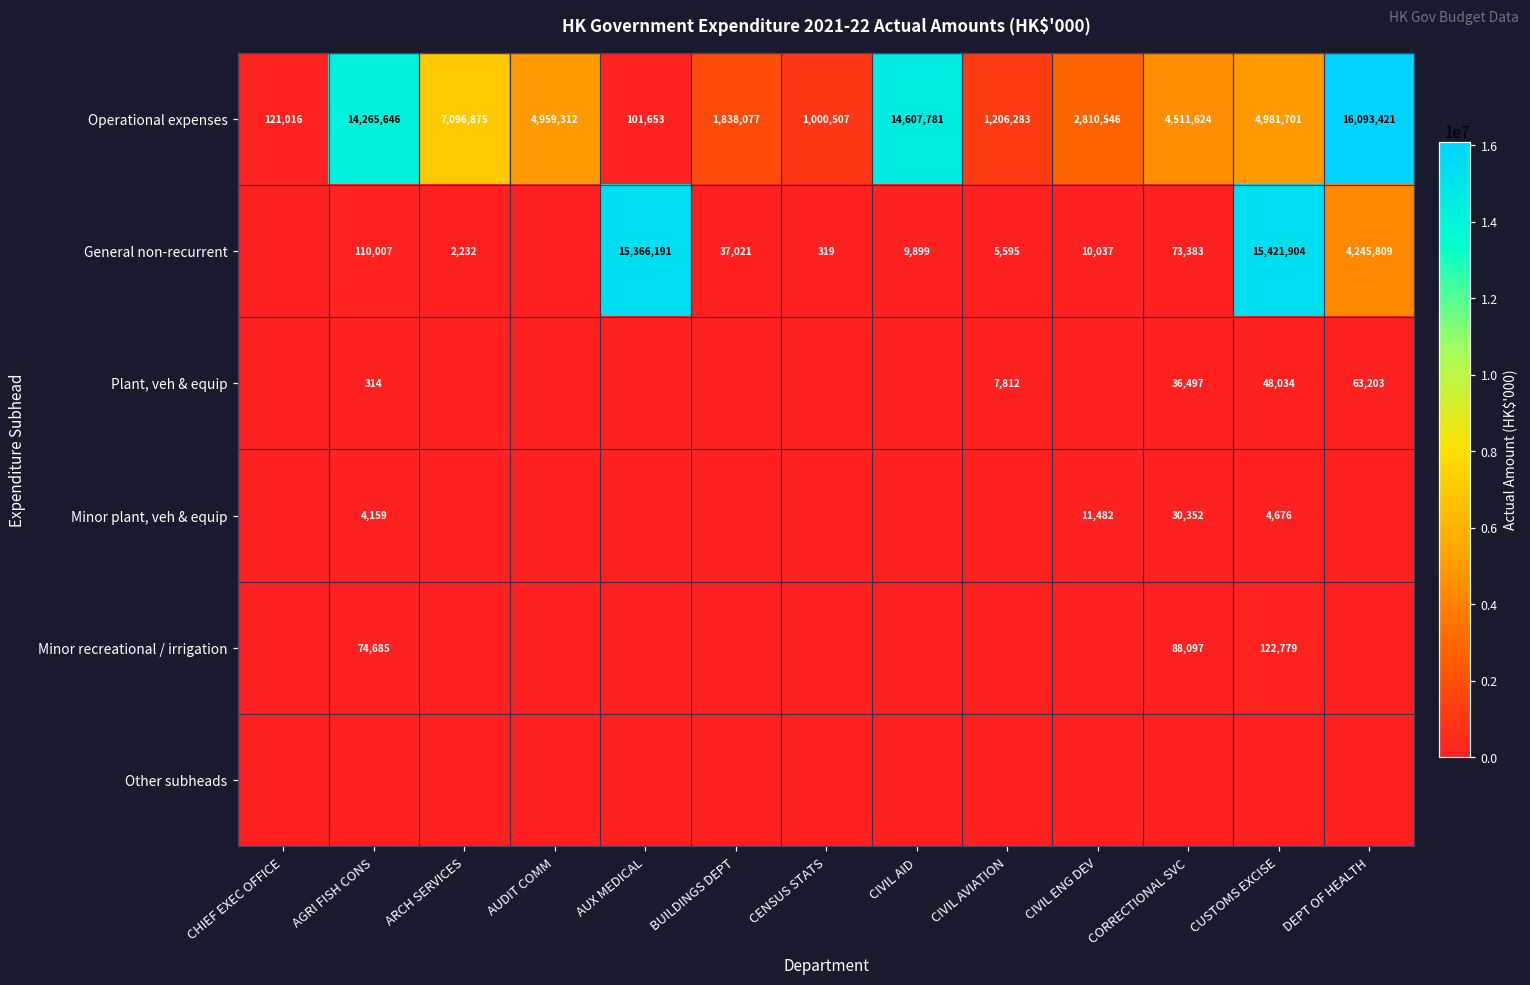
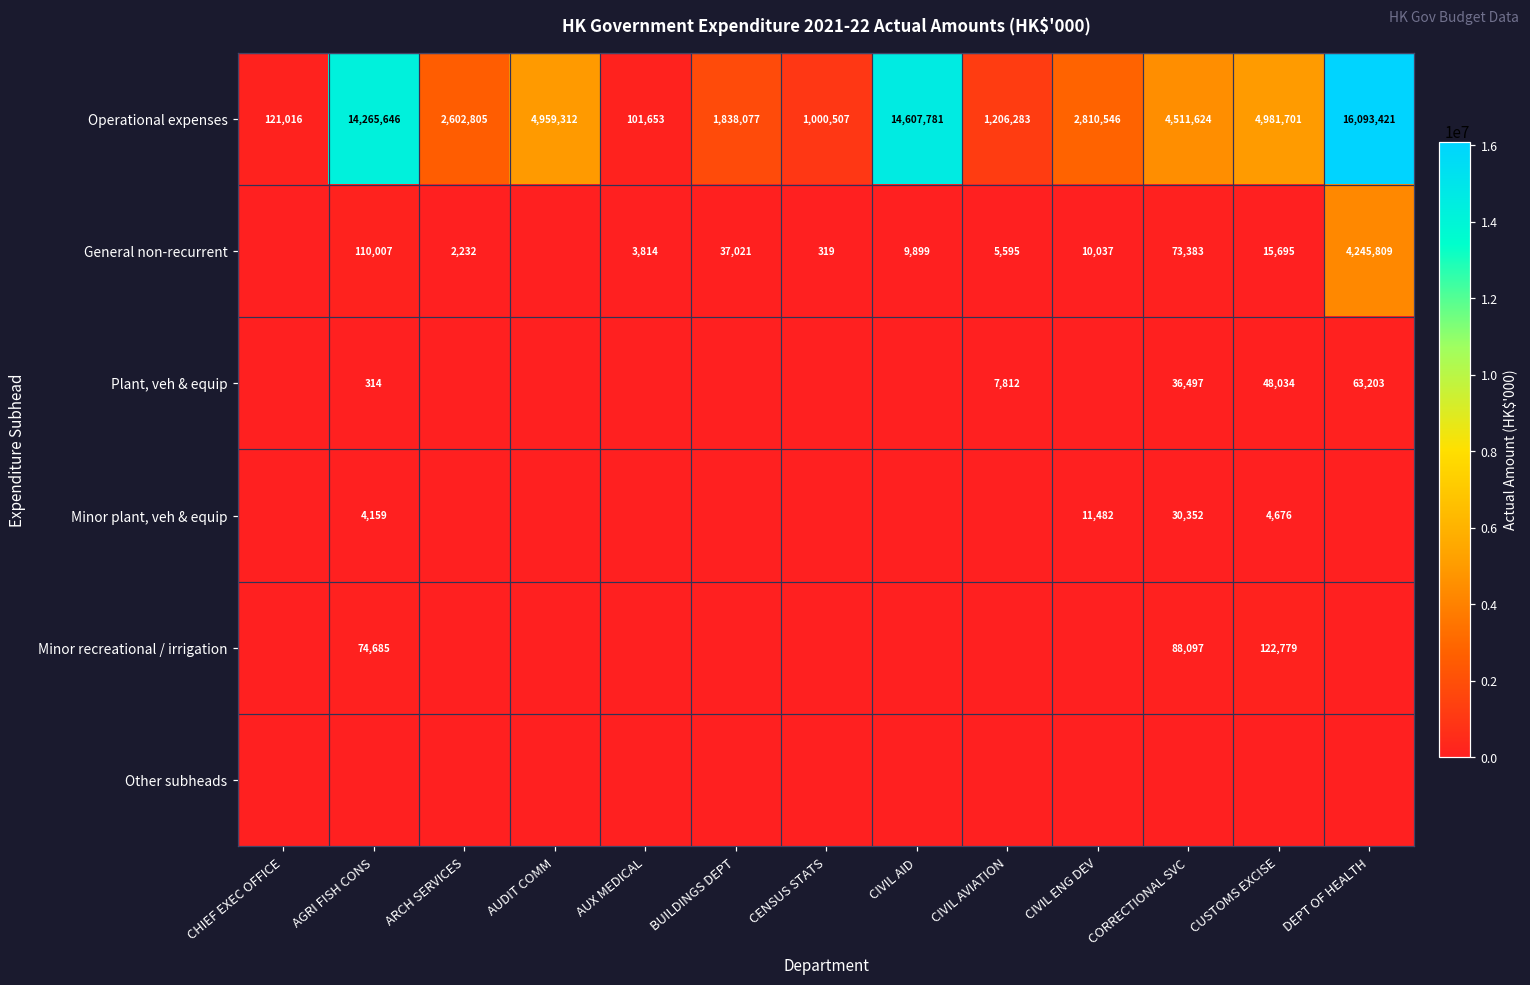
Operational expenses, ARCH SERVICES: 7,096,875 -> 2,602,805
General non-recurrent, AUX MEDICAL: 15,366,191 -> 3,814
General non-recurrent, CUSTOMS EXCISE: 15,421,904 -> 15,695
